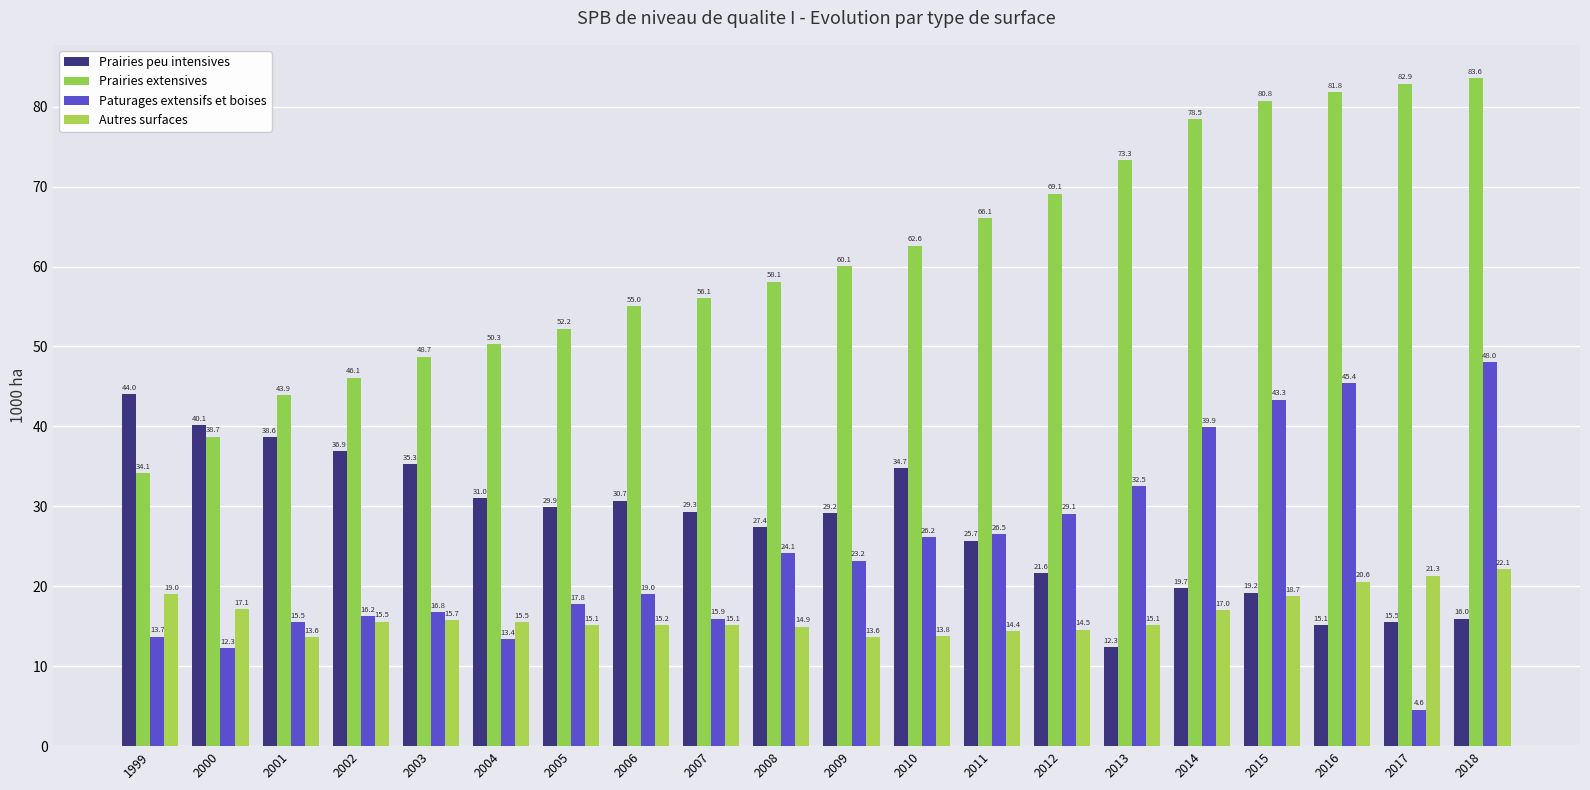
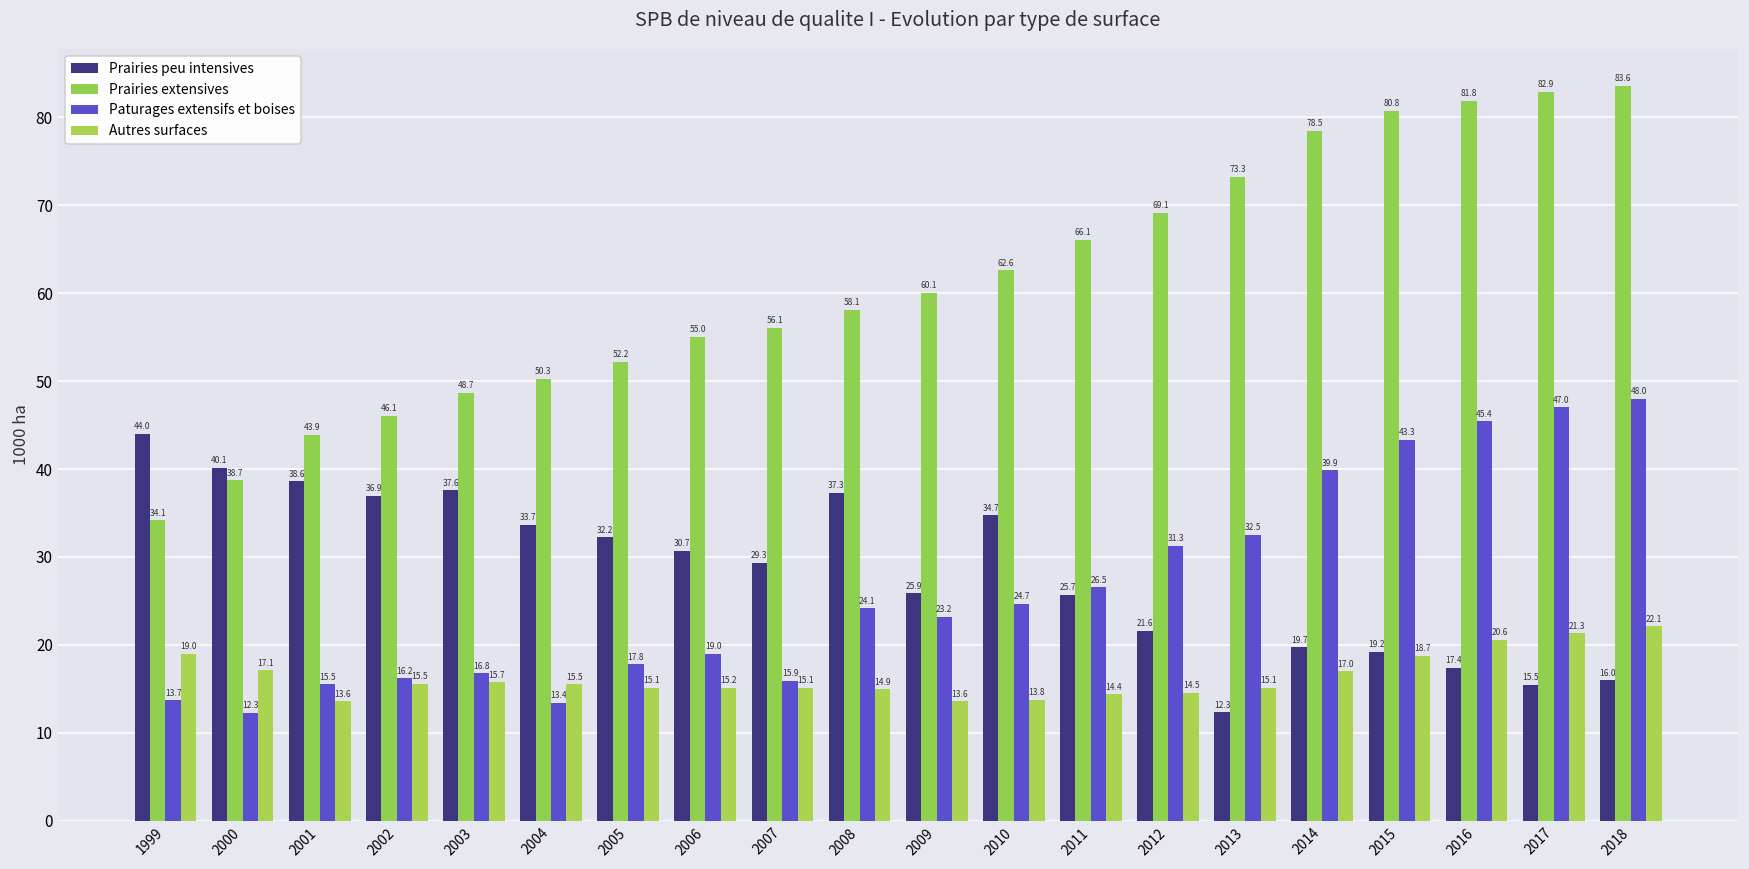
Prairies peu intensives, 2003: 35.3 -> 37.6
Prairies peu intensives, 2004: 31.0 -> 33.7
Prairies peu intensives, 2005: 29.9 -> 32.2
Prairies peu intensives, 2008: 27.4 -> 37.3
Prairies peu intensives, 2009: 29.2 -> 25.9
Paturages extensifs et boises, 2010: 26.2 -> 24.7
Paturages extensifs et boises, 2012: 29.1 -> 31.3
Prairies peu intensives, 2016: 15.1 -> 17.4
Paturages extensifs et boises, 2017: 4.6 -> 47.0
